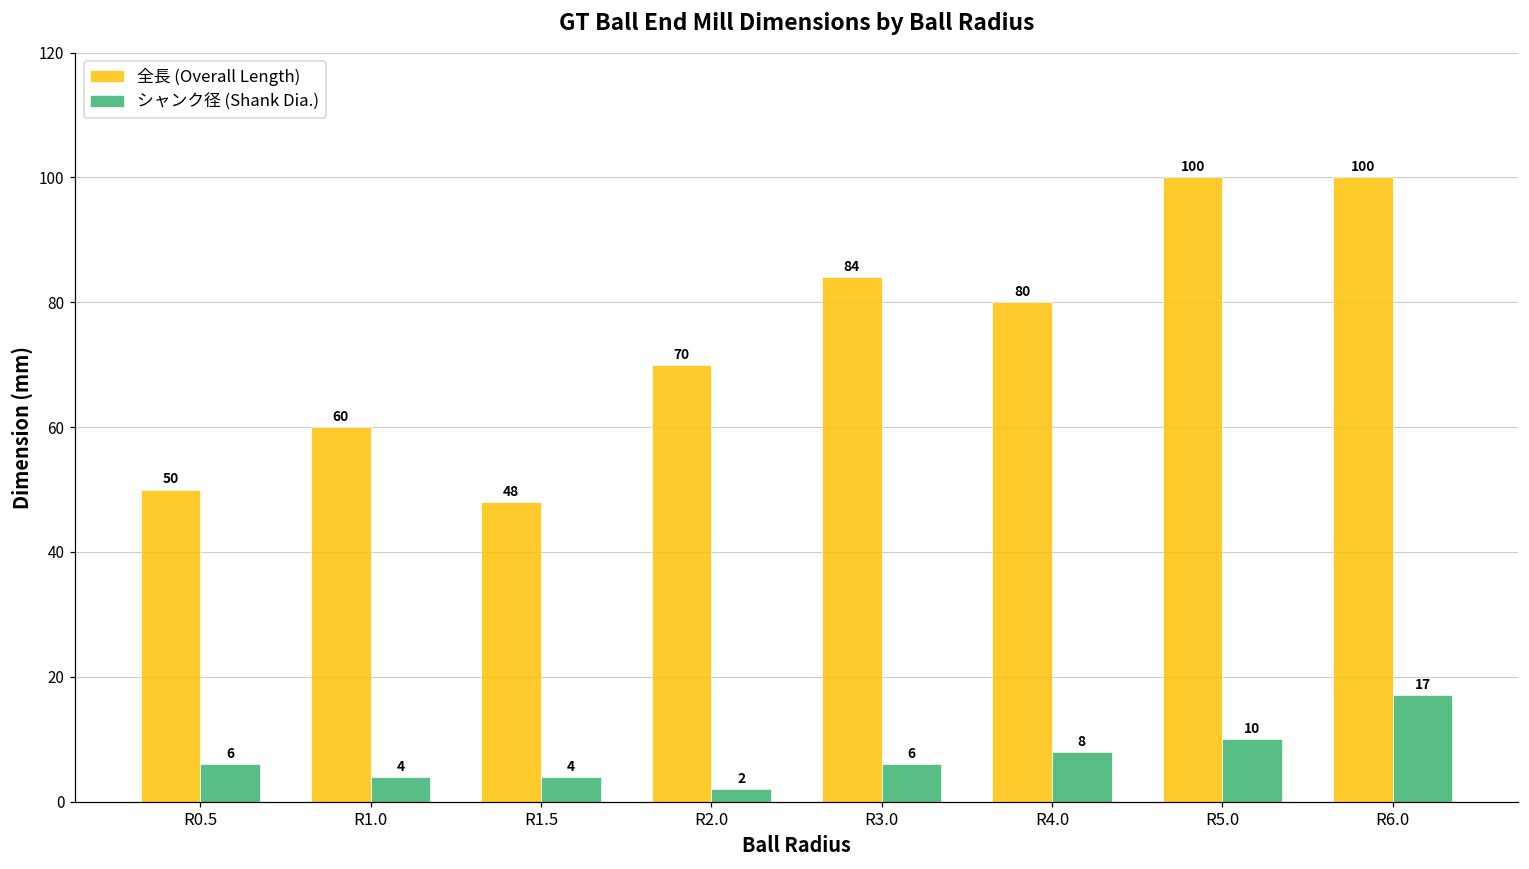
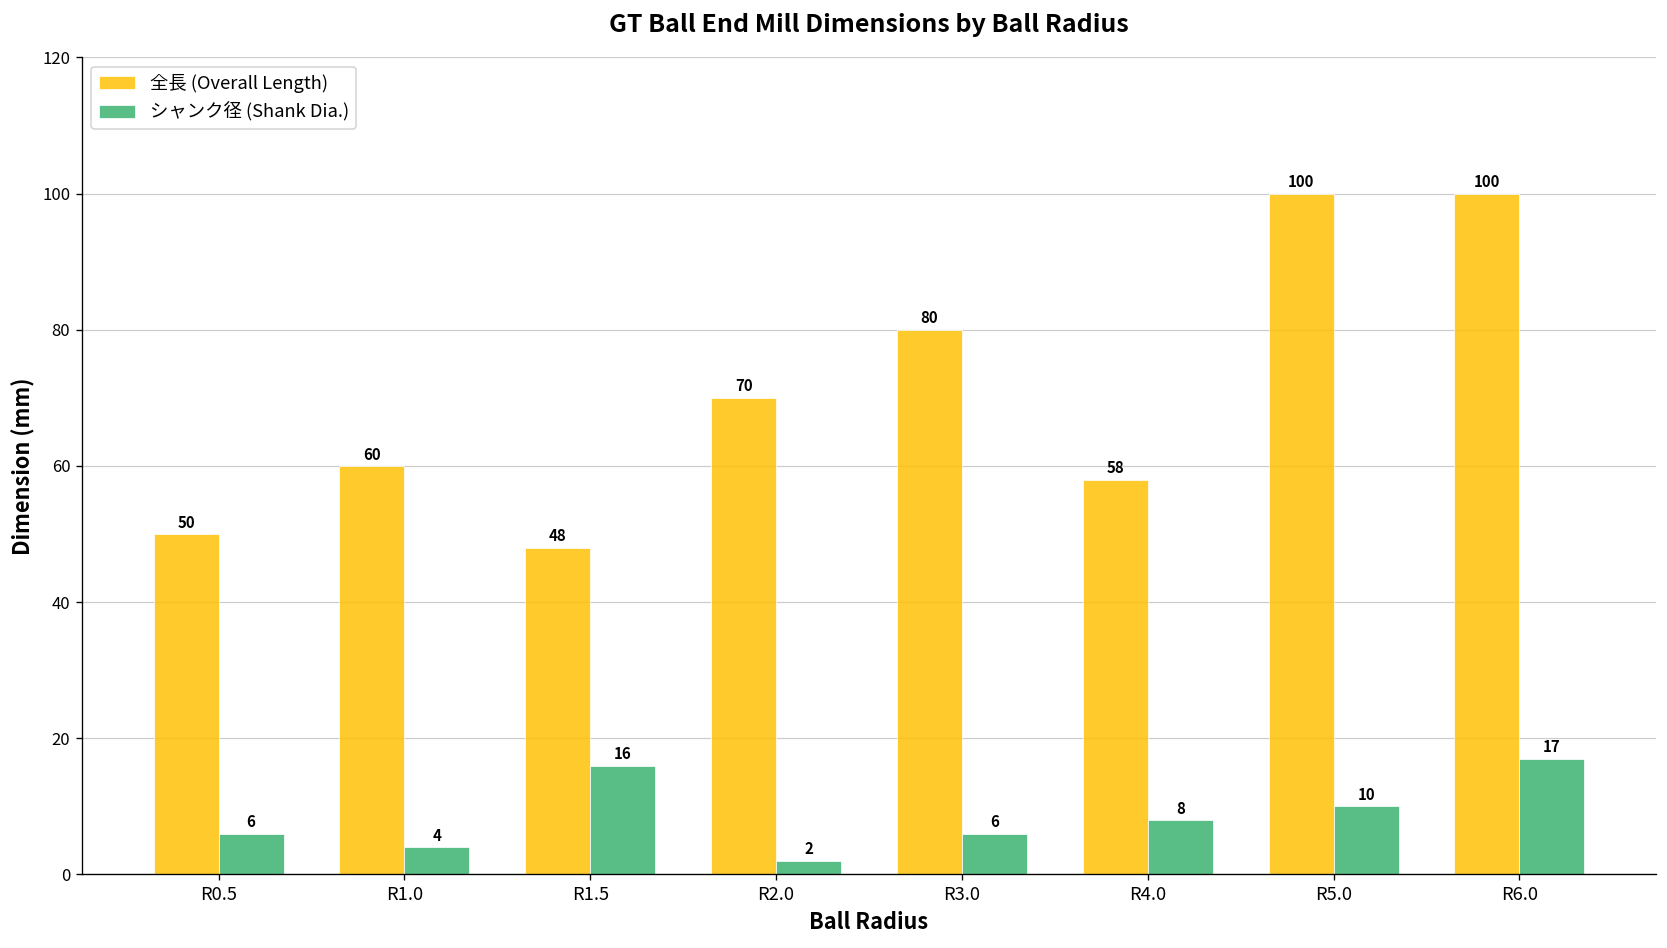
シャンク径 (Shank Dia.), R1.5: 4 -> 16
全長 (Overall Length), R3.0: 84 -> 80
全長 (Overall Length), R4.0: 80 -> 58
